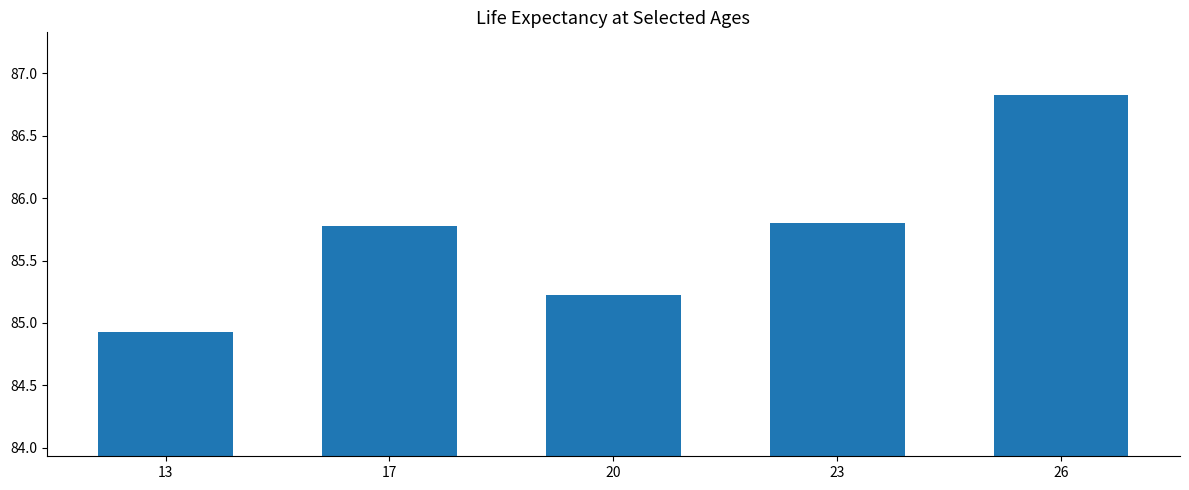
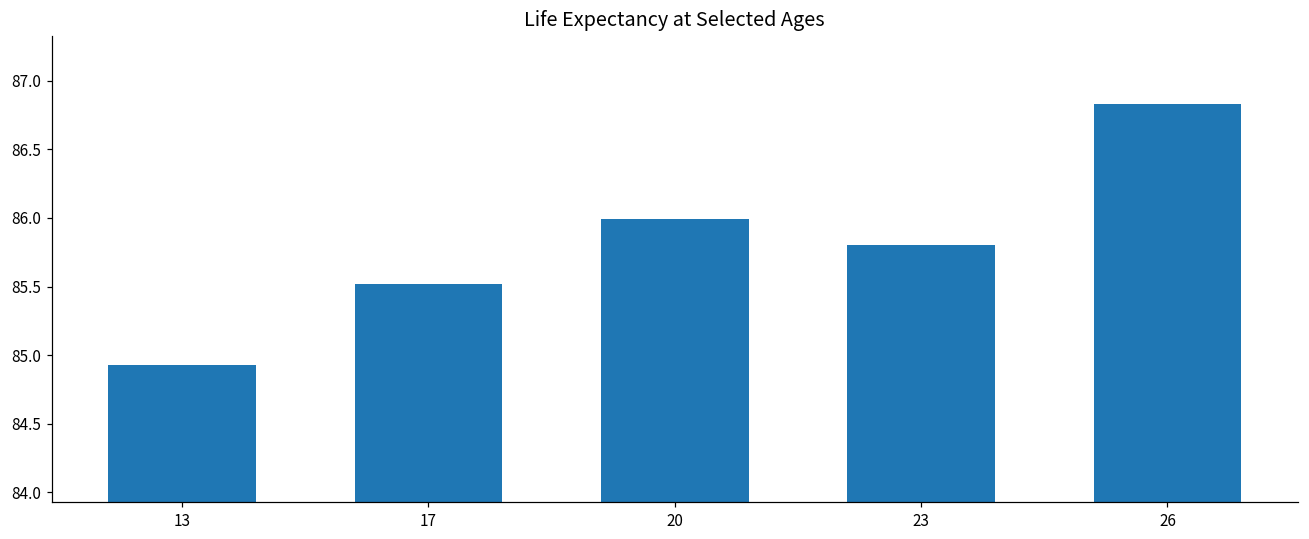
17: 85.78 -> 85.52
20: 85.22 -> 85.99
